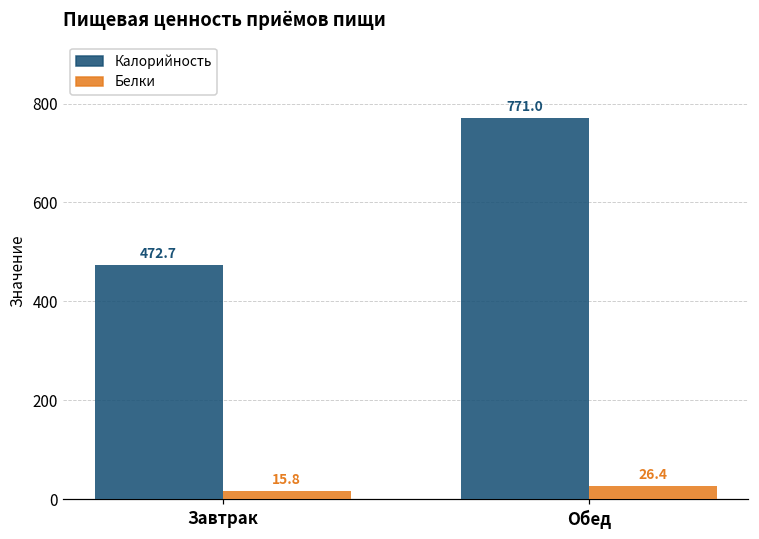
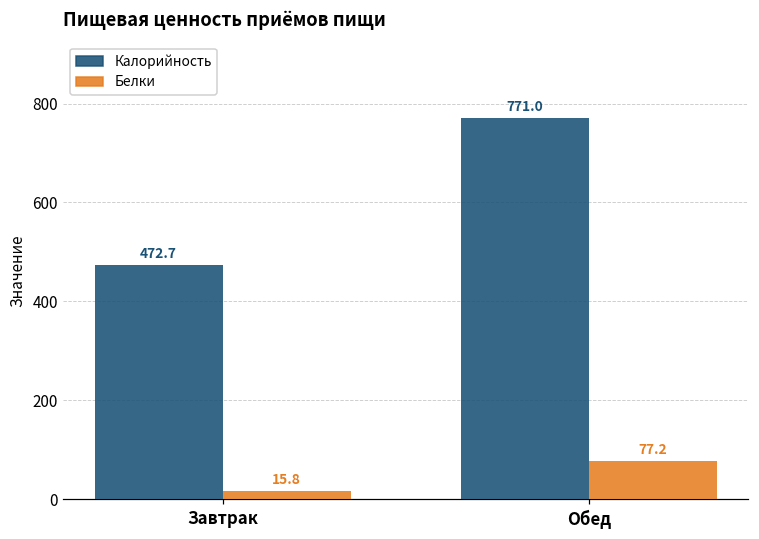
Белки, Обед: 26.4 -> 77.2
